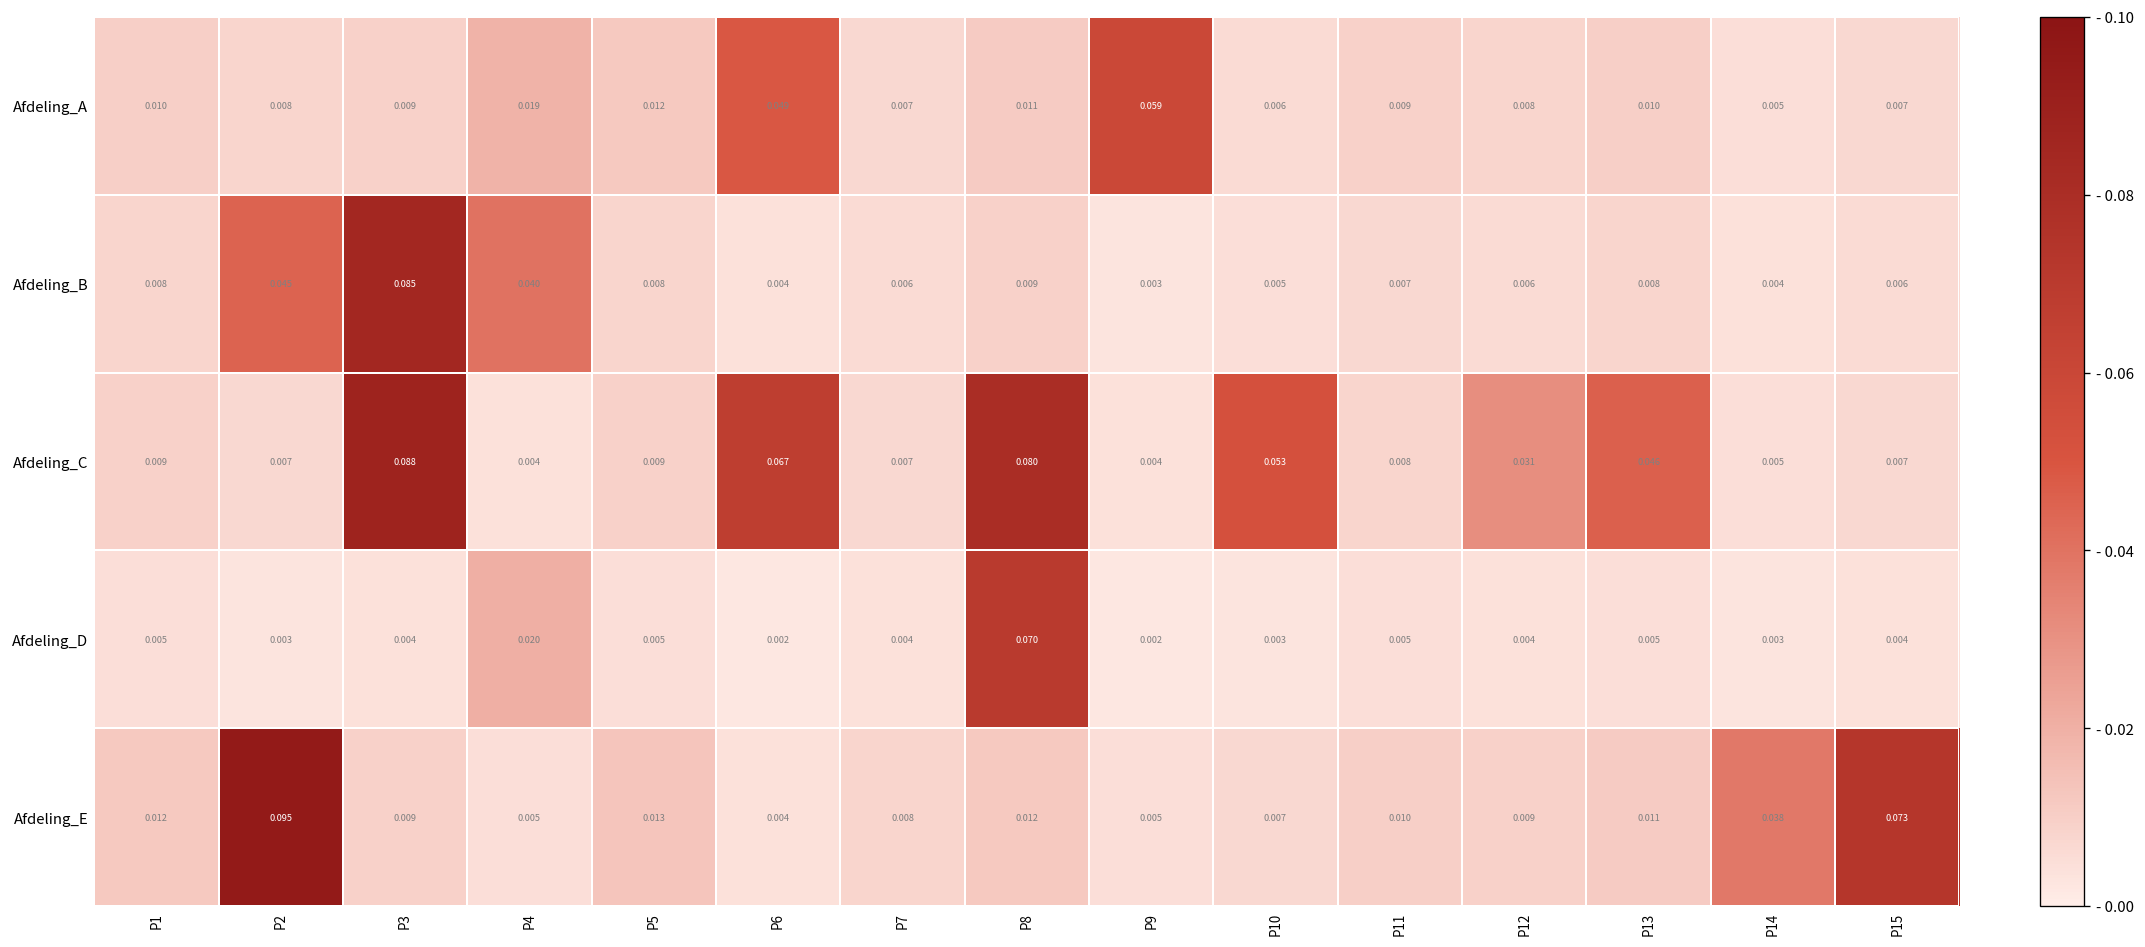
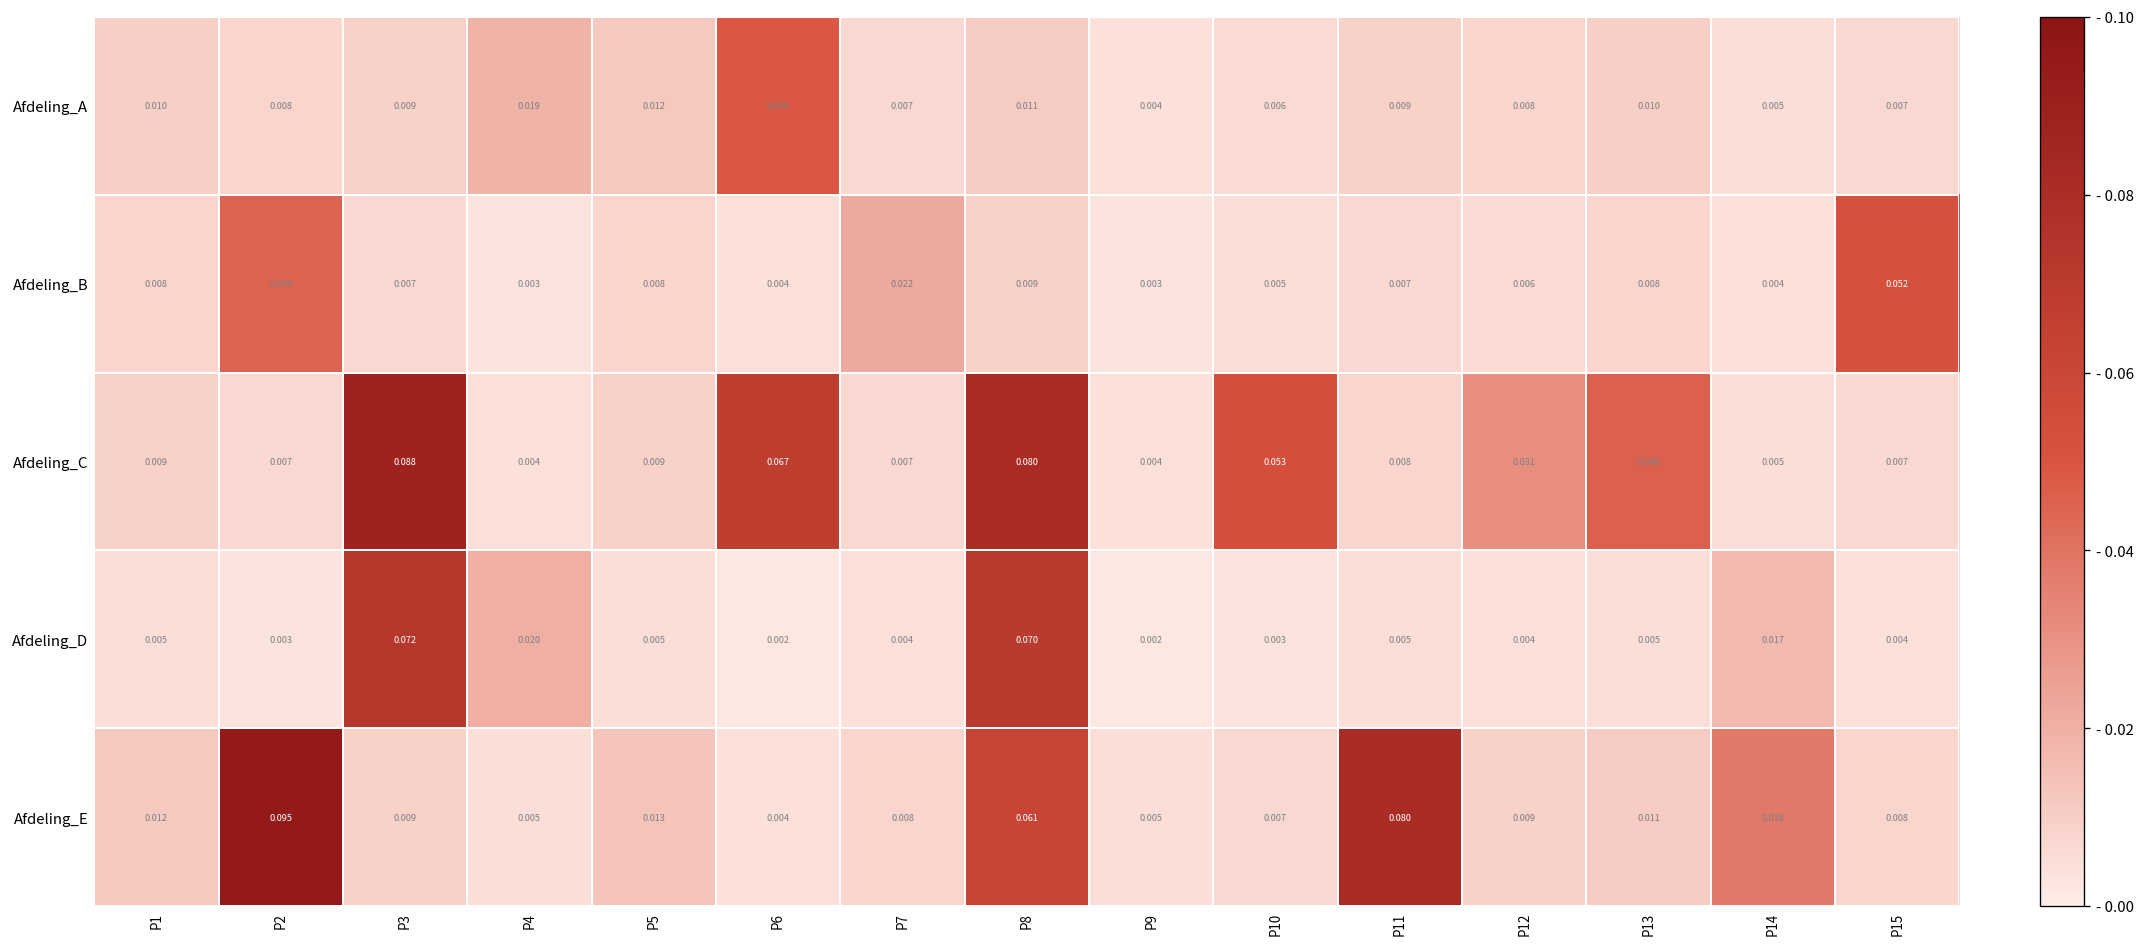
Afdeling_A, P9: 0.059 -> 0.004
Afdeling_B, P3: 0.085 -> 0.007
Afdeling_B, P4: 0.040 -> 0.003
Afdeling_B, P7: 0.006 -> 0.022
Afdeling_B, P15: 0.006 -> 0.052
Afdeling_D, P3: 0.004 -> 0.072
Afdeling_D, P14: 0.003 -> 0.017
Afdeling_E, P8: 0.012 -> 0.061
Afdeling_E, P11: 0.010 -> 0.080
Afdeling_E, P15: 0.073 -> 0.008
